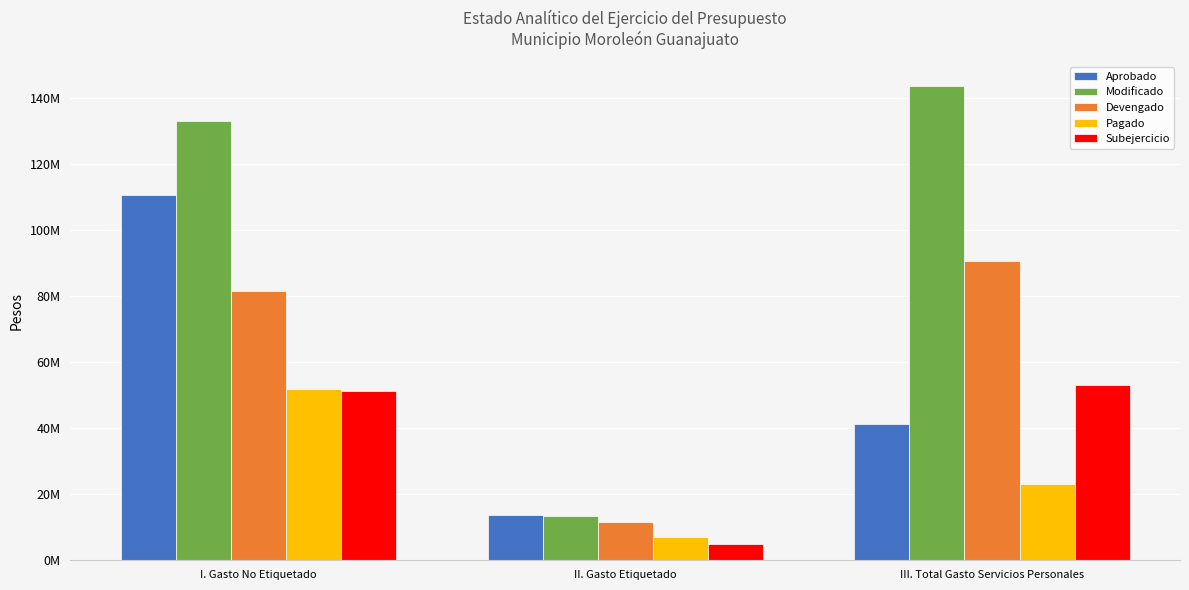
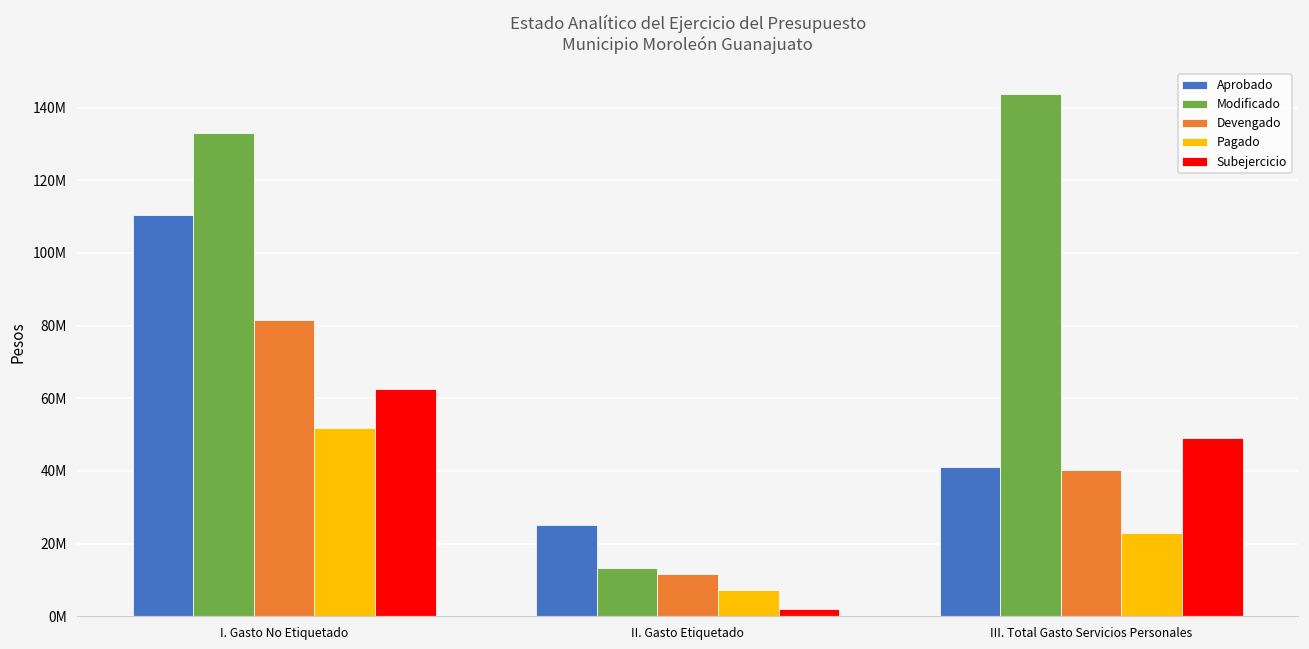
Subejercicio, I. Gasto No Etiquetado: 51000000 -> 62000000
Aprobado, II. Gasto Etiquetado: 14000000 -> 25000000
Subejercicio, II. Gasto Etiquetado: 5000000 -> 2000000
Devengado, III. Total Gasto Servicios Personales: 91000000 -> 40000000
Subejercicio, III. Total Gasto Servicios Personales: 53000000 -> 49000000
